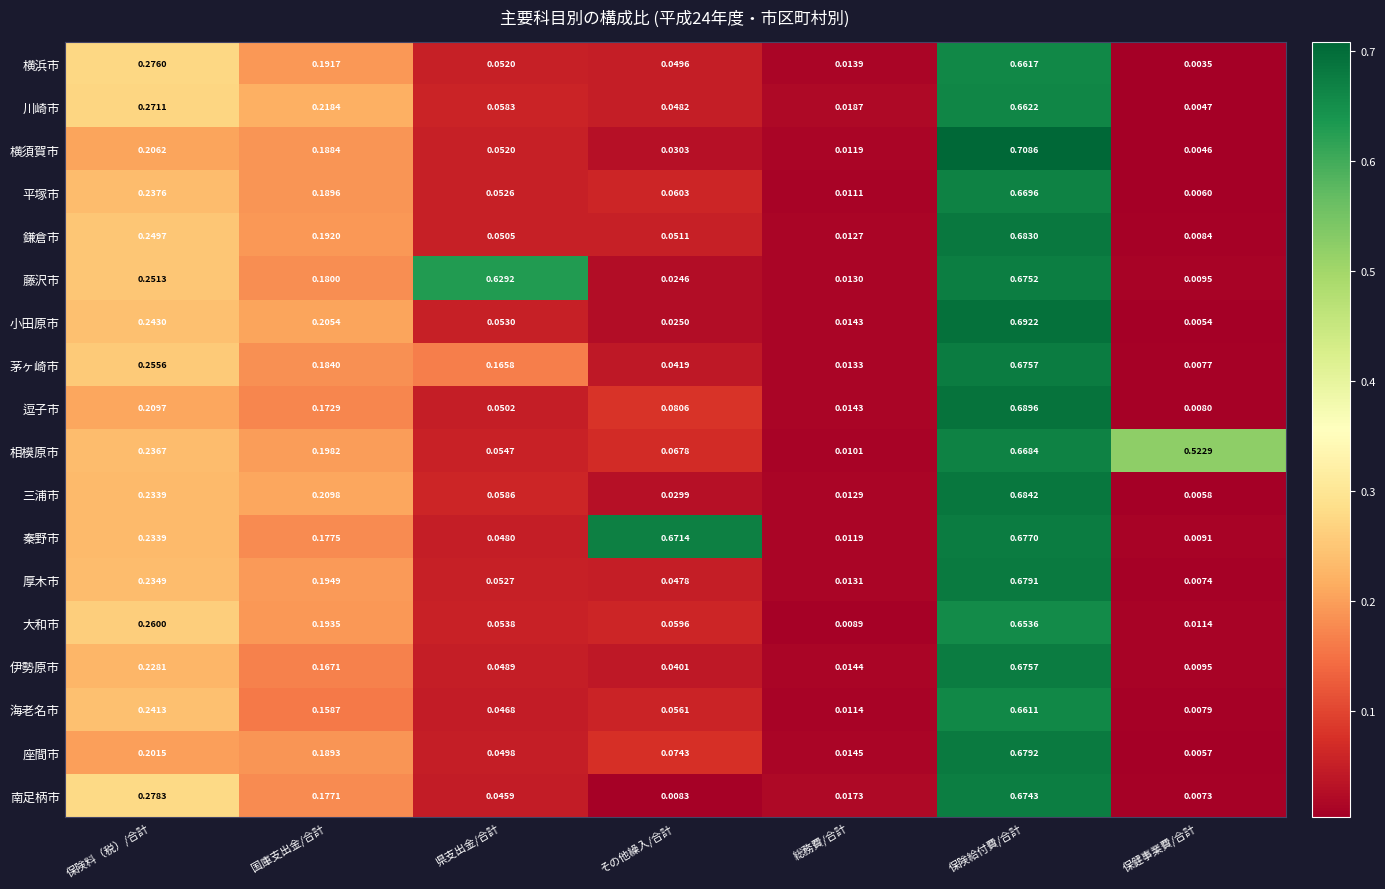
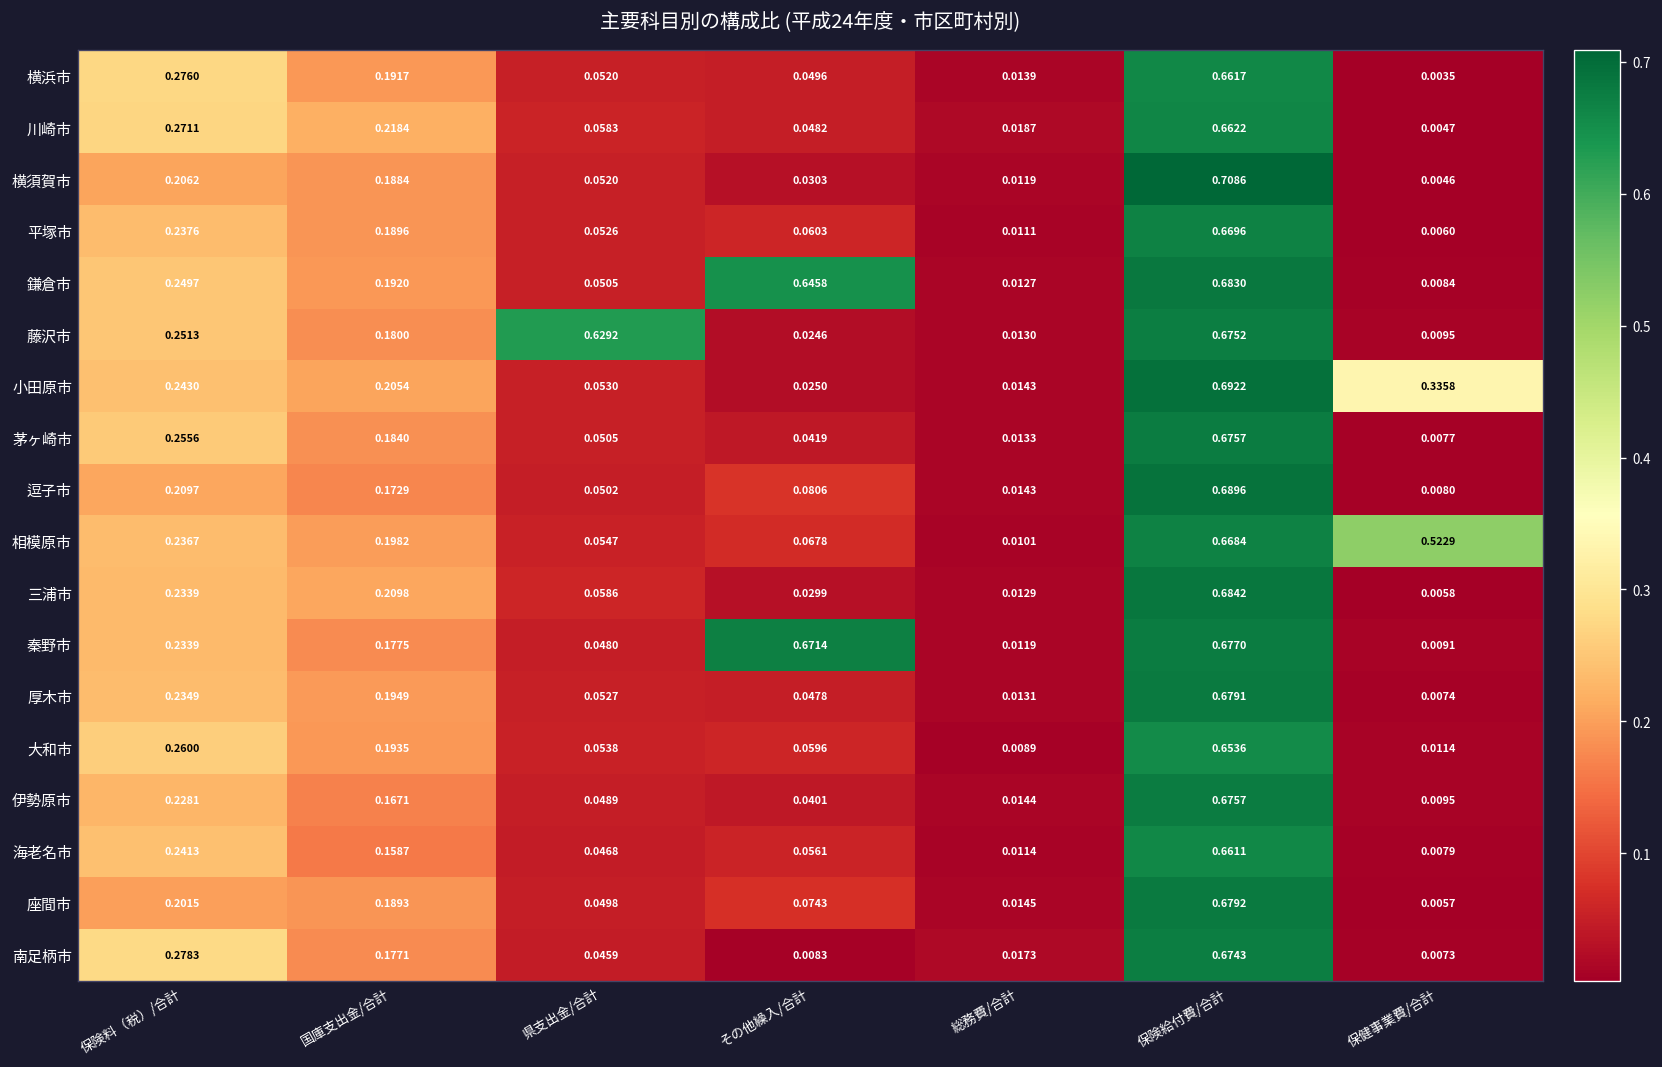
鎌倉市, その他繰入/合計: 0.0511 -> 0.6458
小田原市, 保健事業費/合計: 0.0054 -> 0.3358
茅ヶ崎市, 県支出金/合計: 0.1658 -> 0.0505
